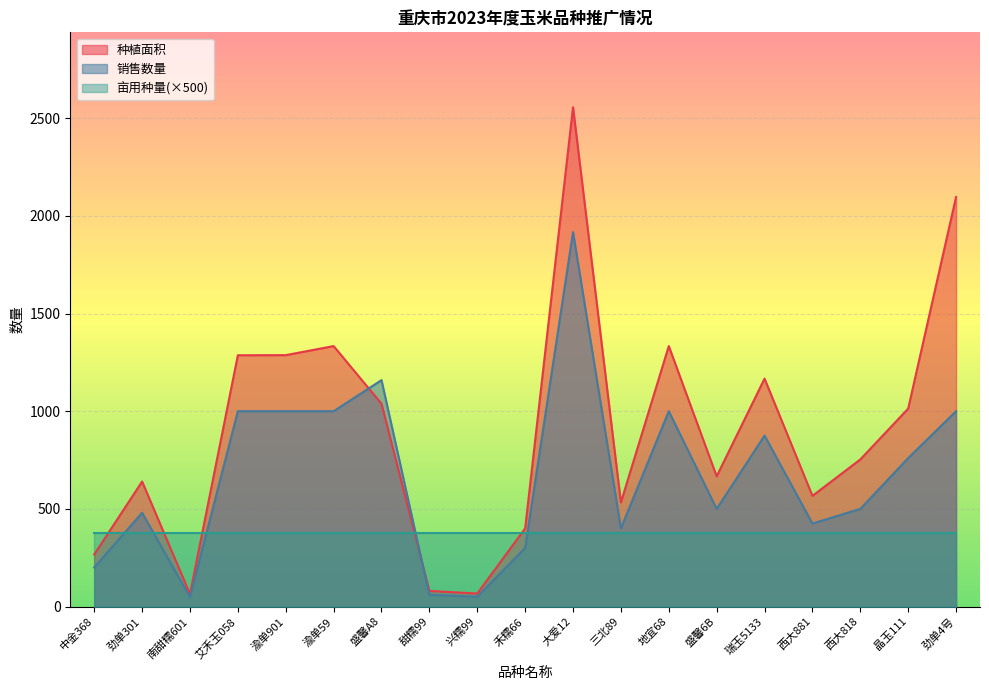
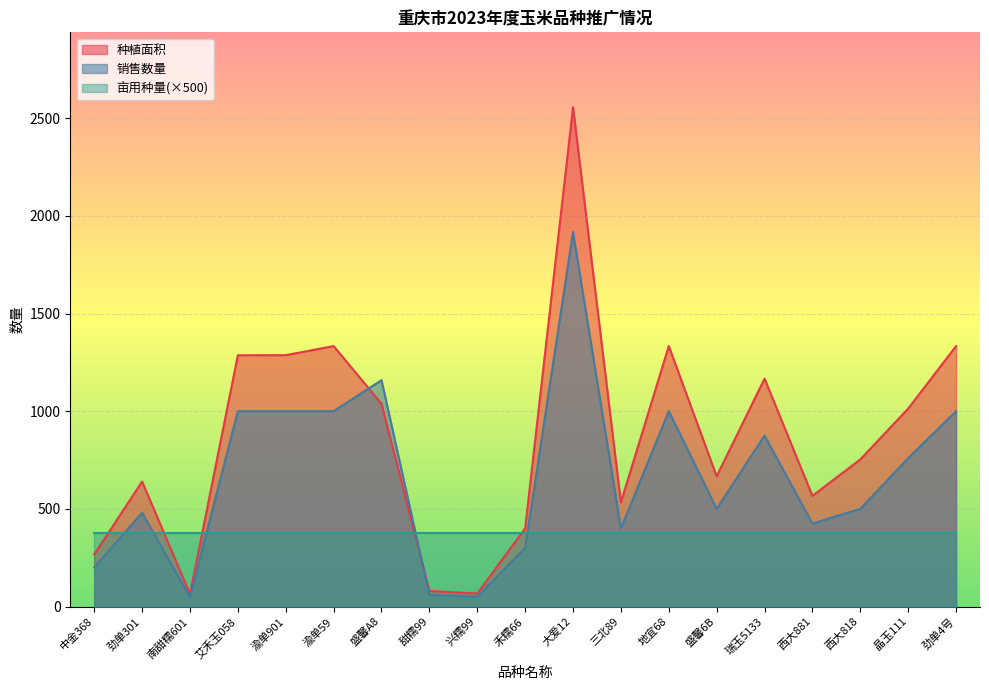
种植面积, 劲单4号: 2100 -> 1330
